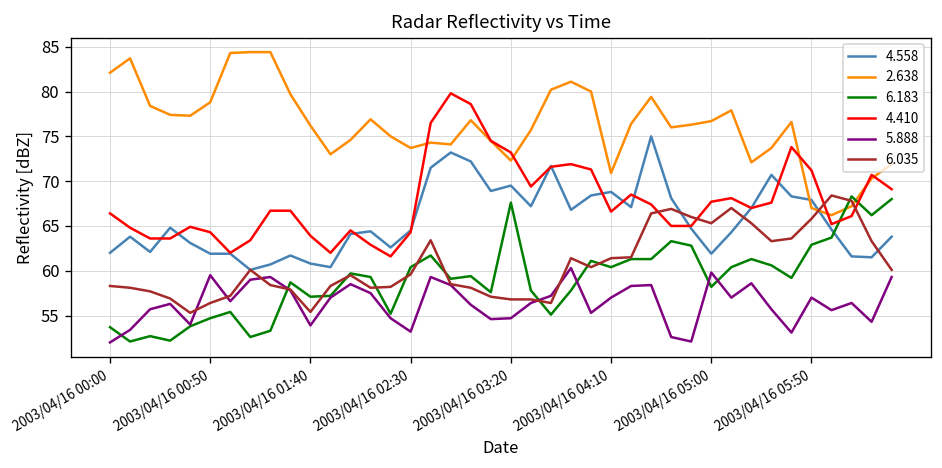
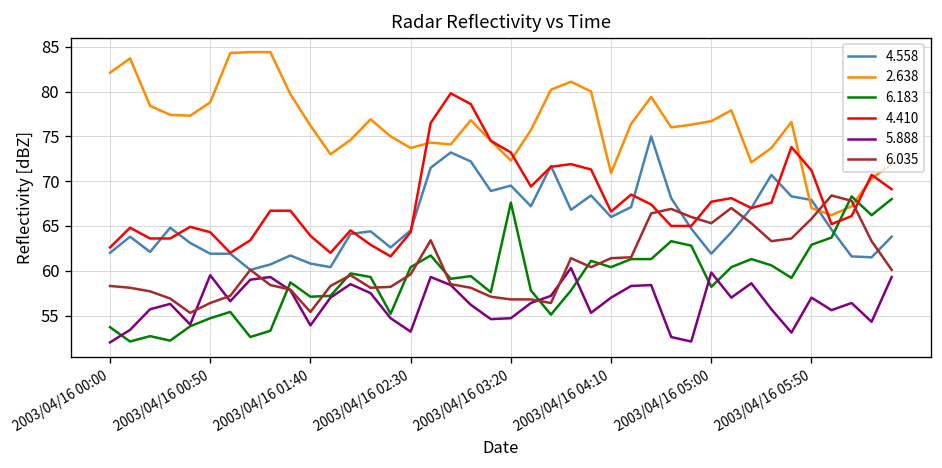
4.410, 2003/04/16 00:00: 66 -> 63
4.558, 2003/04/16 04:10: 69 -> 66
